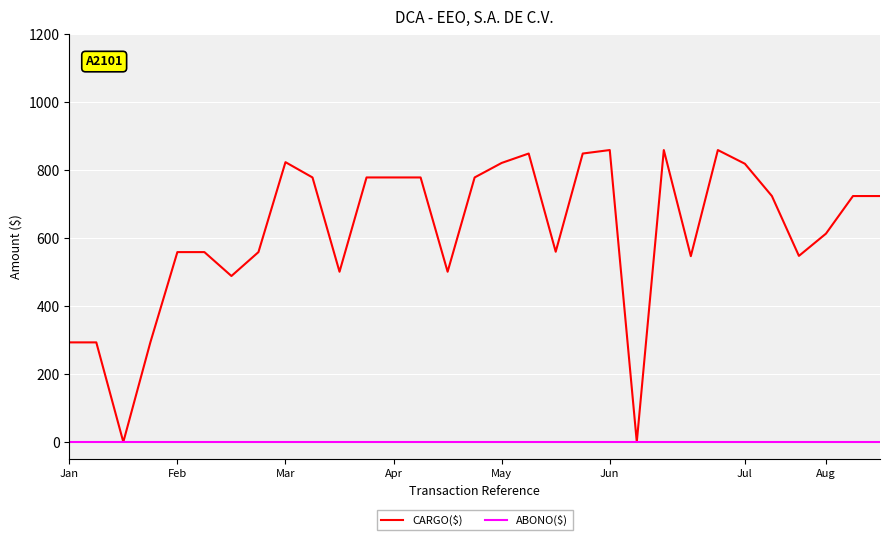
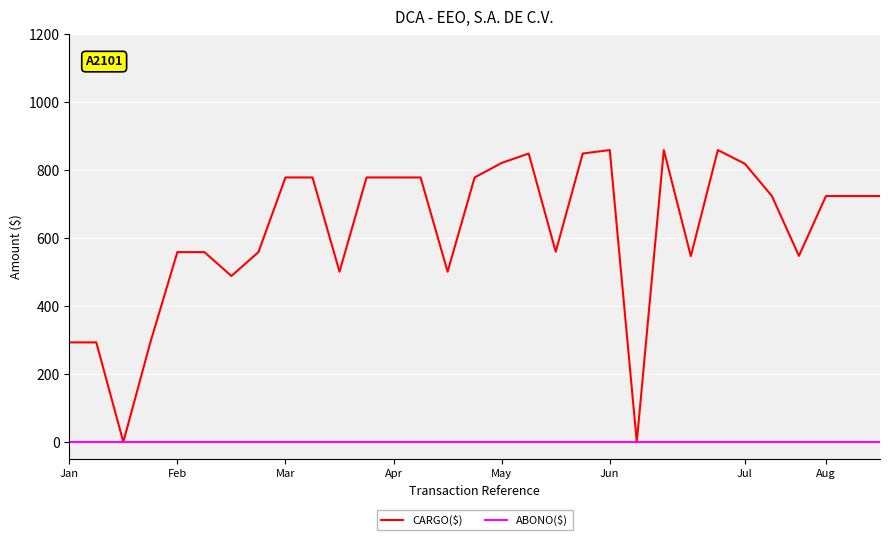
CARGO($), Mar: 820 -> 780
CARGO($), Aug: 610 -> 720
